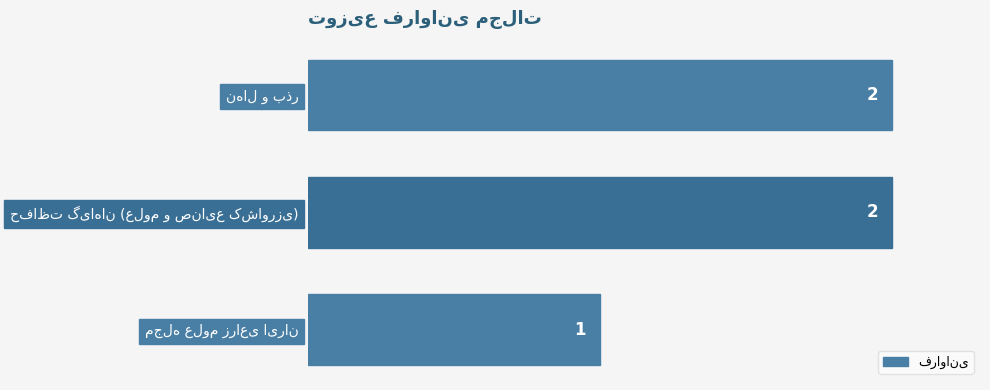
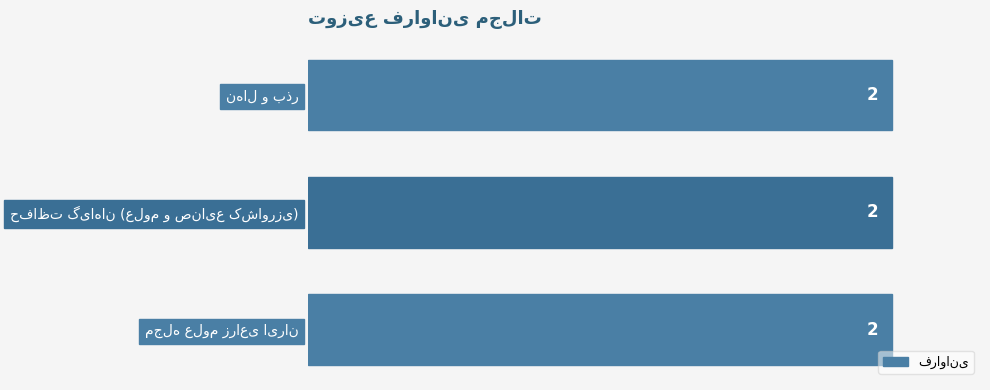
مجله علوم زراعی ایران: 1 -> 2
